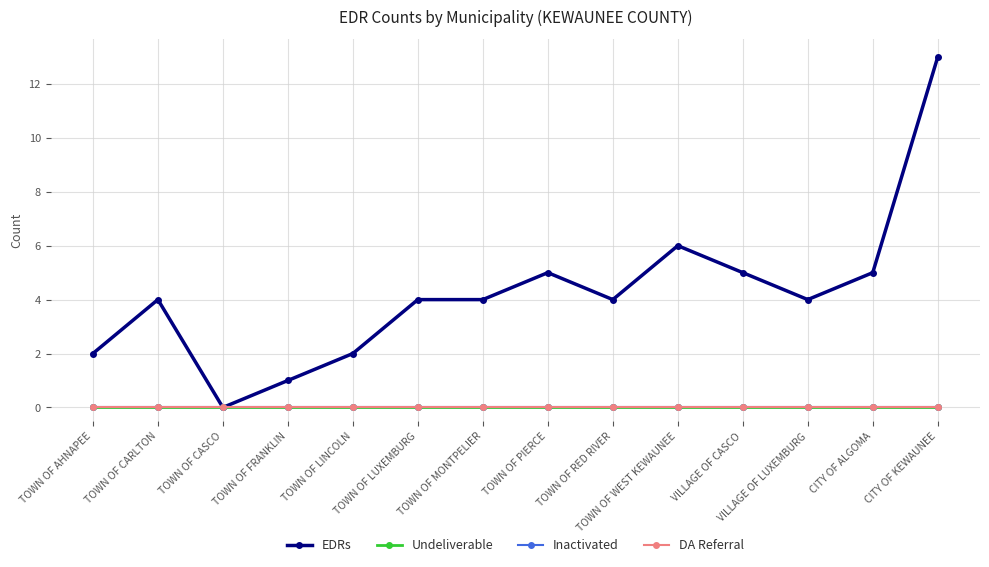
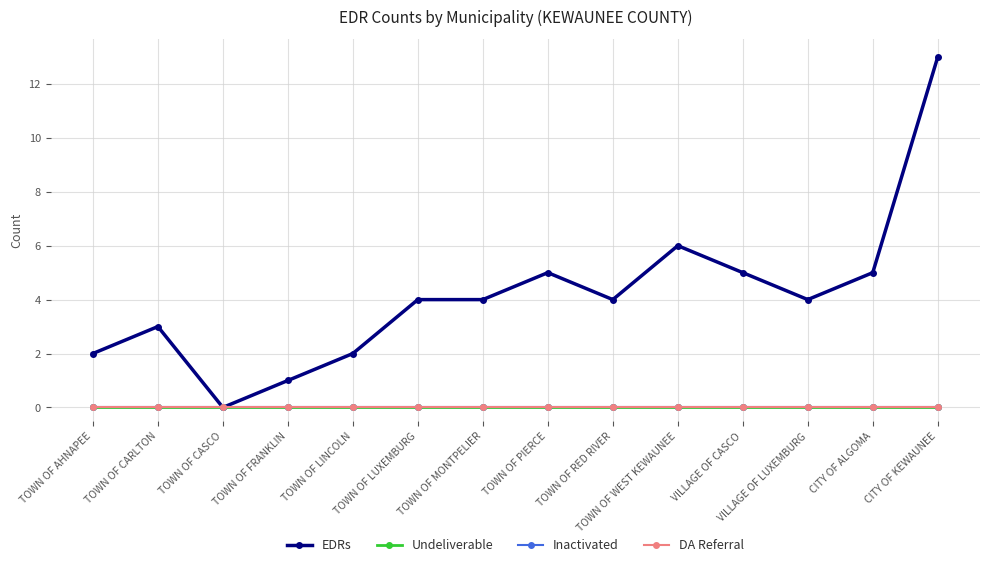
EDRs, TOWN OF CARLTON: 4 -> 3
